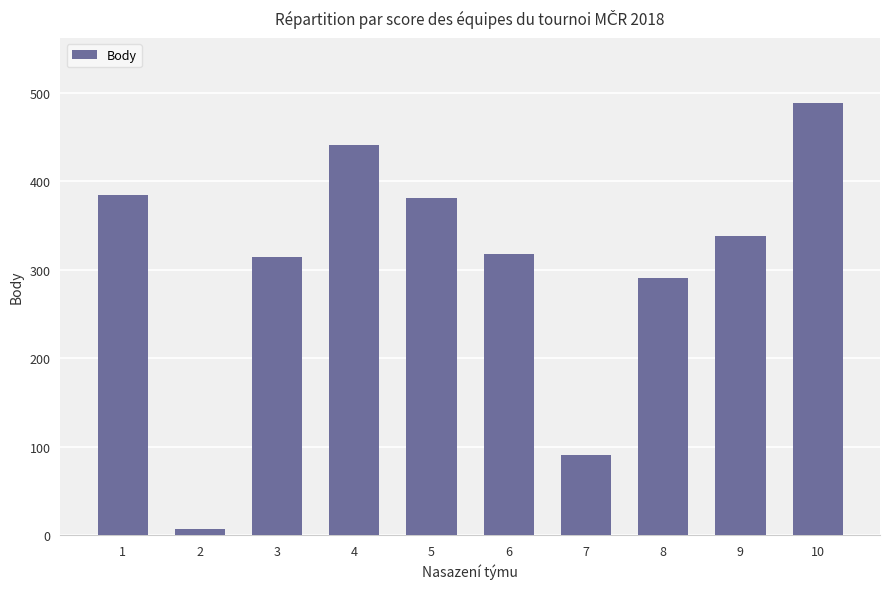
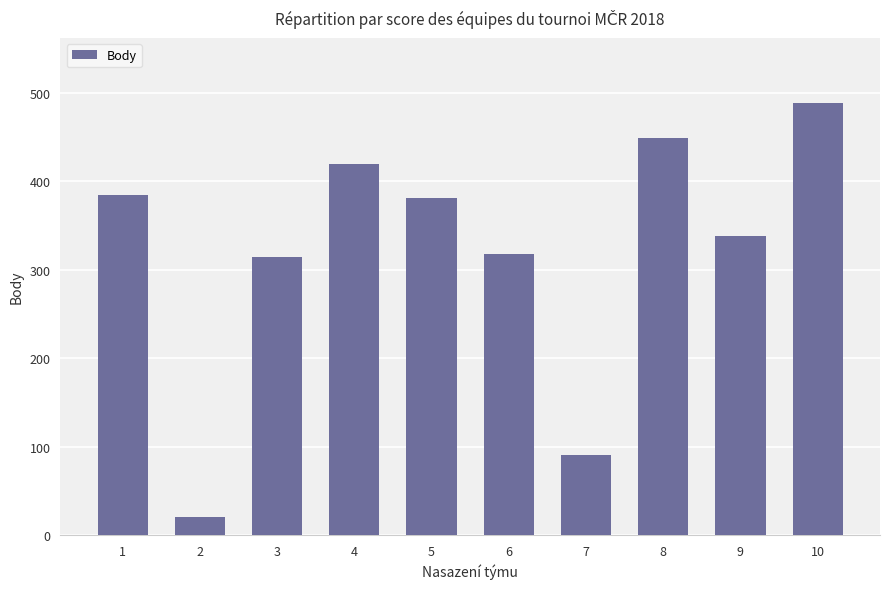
2: 10 -> 20
4: 440 -> 420
8: 290 -> 450
